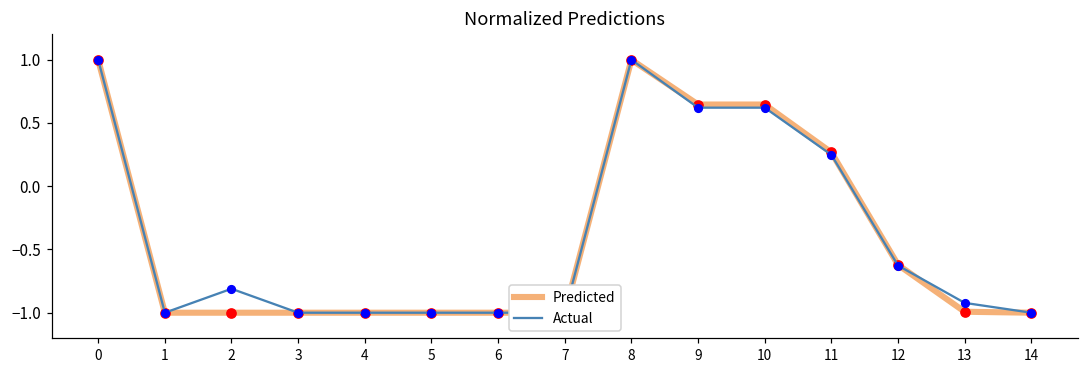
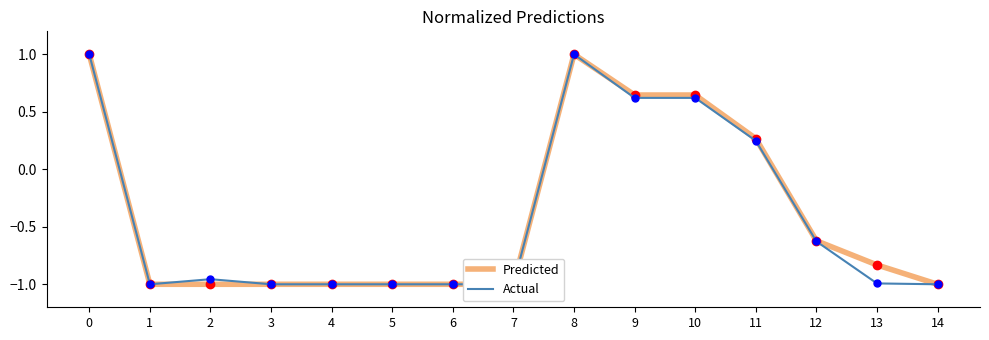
Actual, 2: -0.81 -> -0.96
Predicted, 13: -0.99 -> -0.83
Actual, 13: -0.92 -> -0.99
